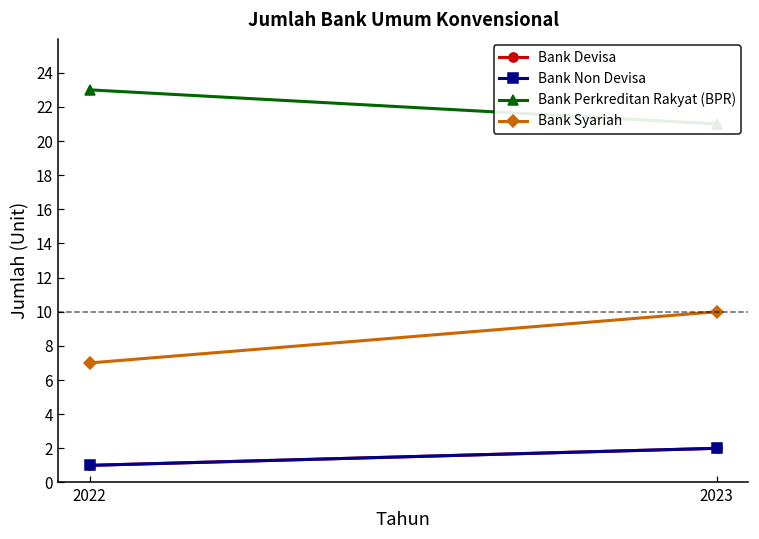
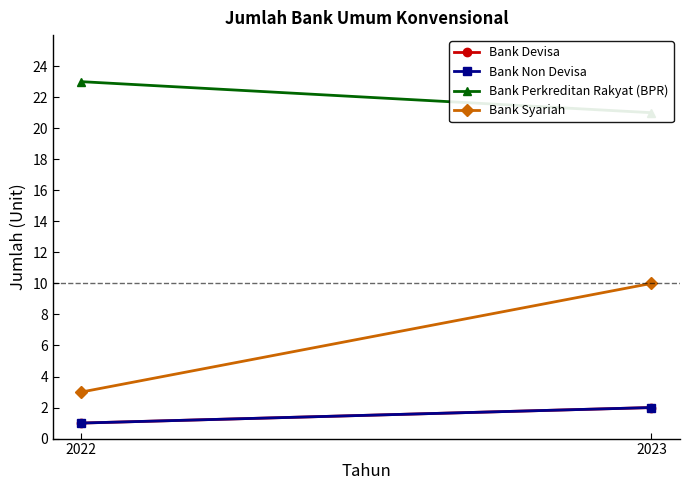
Bank Syariah, 2022: 7 -> 3
